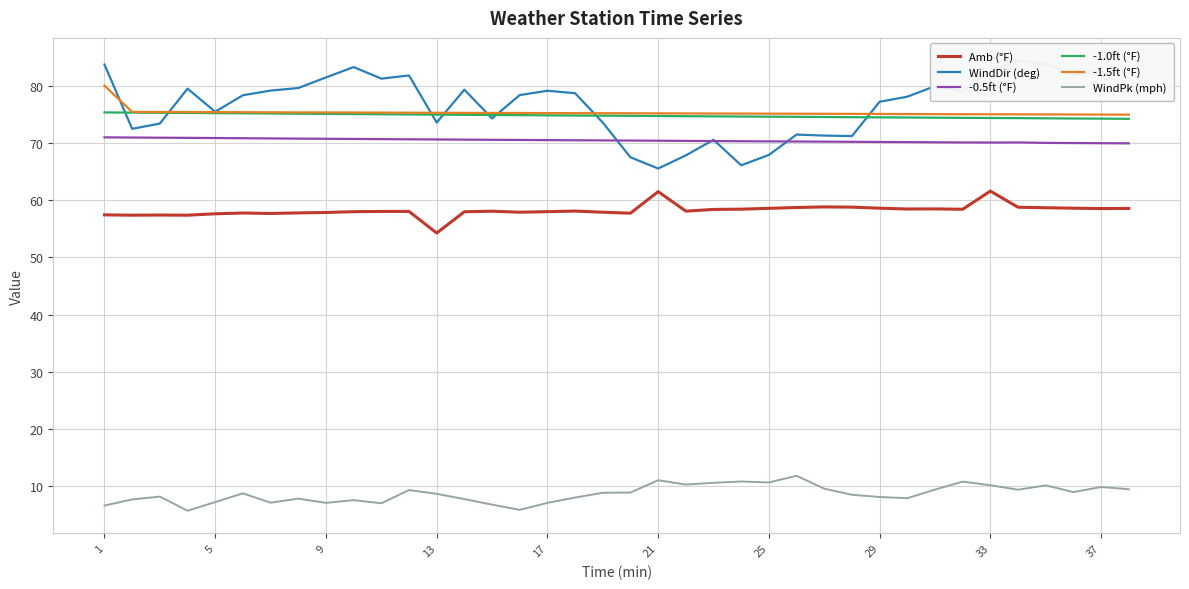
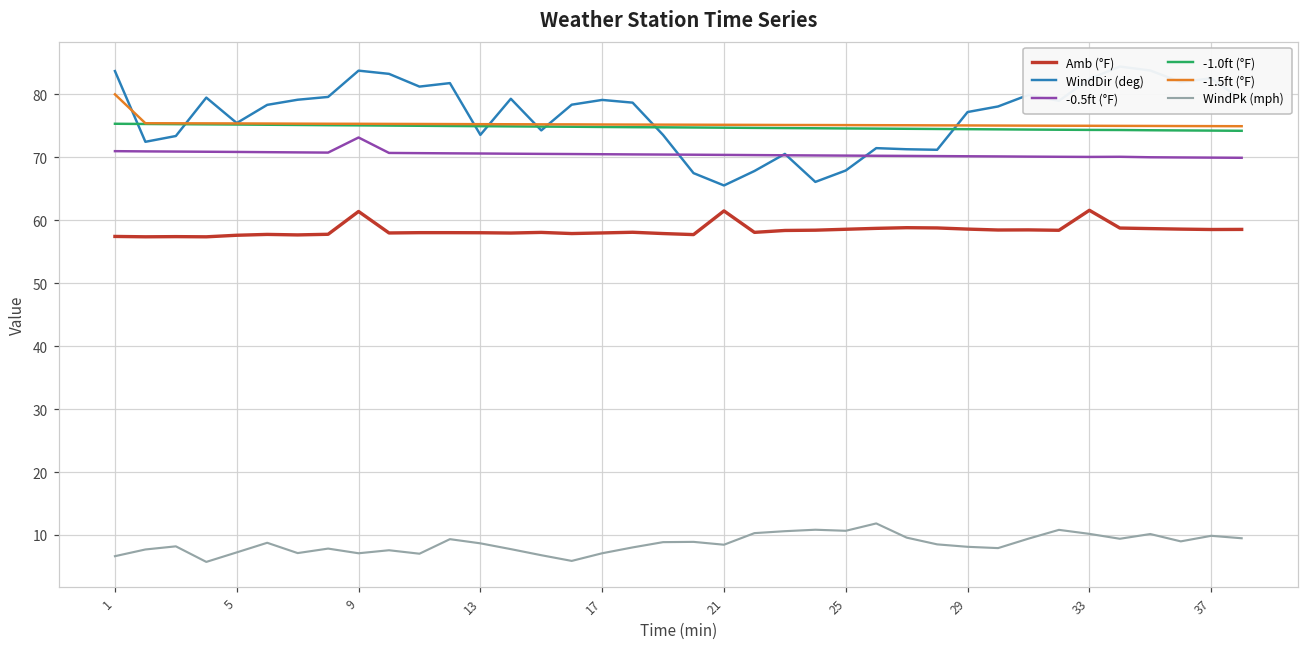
Amb (°F), 9: 58 -> 61
WindDir (deg), 9: 81 -> 84
-0.5ft (°F), 9: 71 -> 73
Amb (°F), 13: 54 -> 58
WindPk (mph), 21: 11 -> 8
